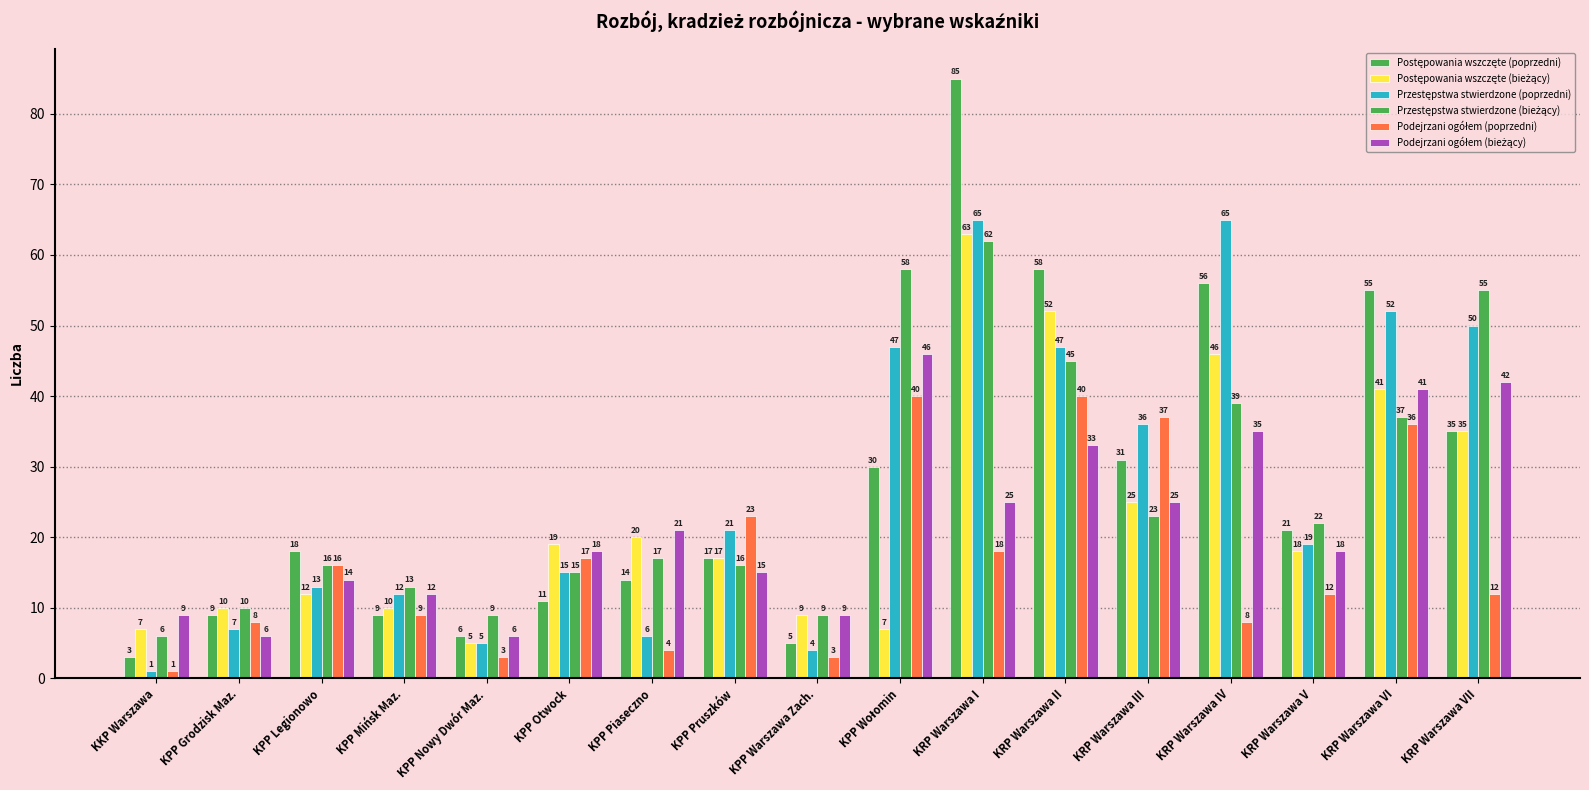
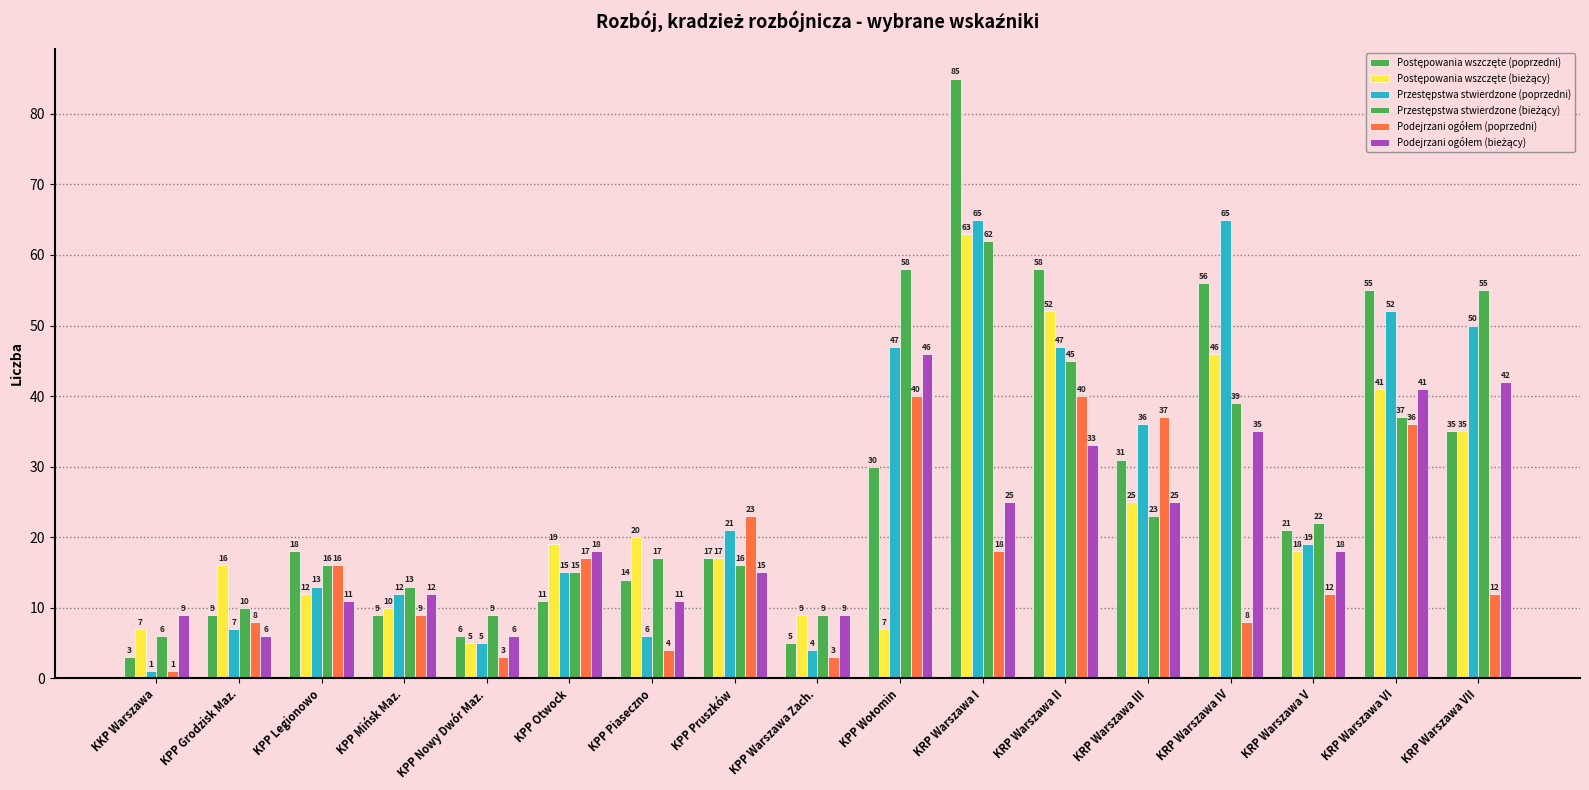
Postępowania wszczęte (bieżący), KPP Grodzisk Maz.: 10 -> 16
Podejrzani ogółem (bieżący), KPP Legionowo: 14 -> 11
Podejrzani ogółem (bieżący), KPP Piaseczno: 21 -> 11
